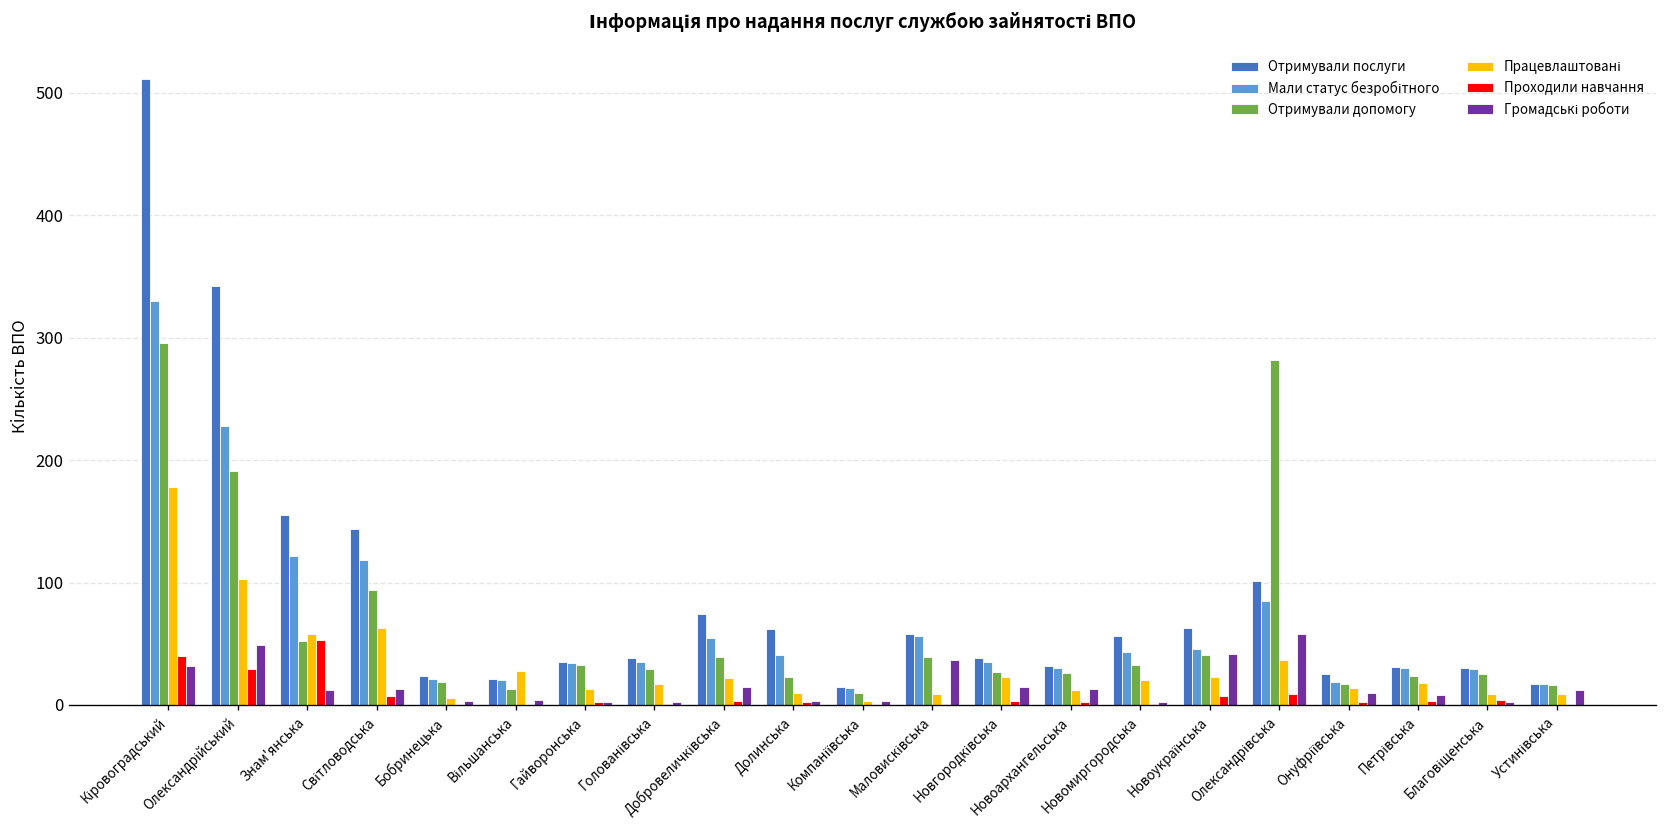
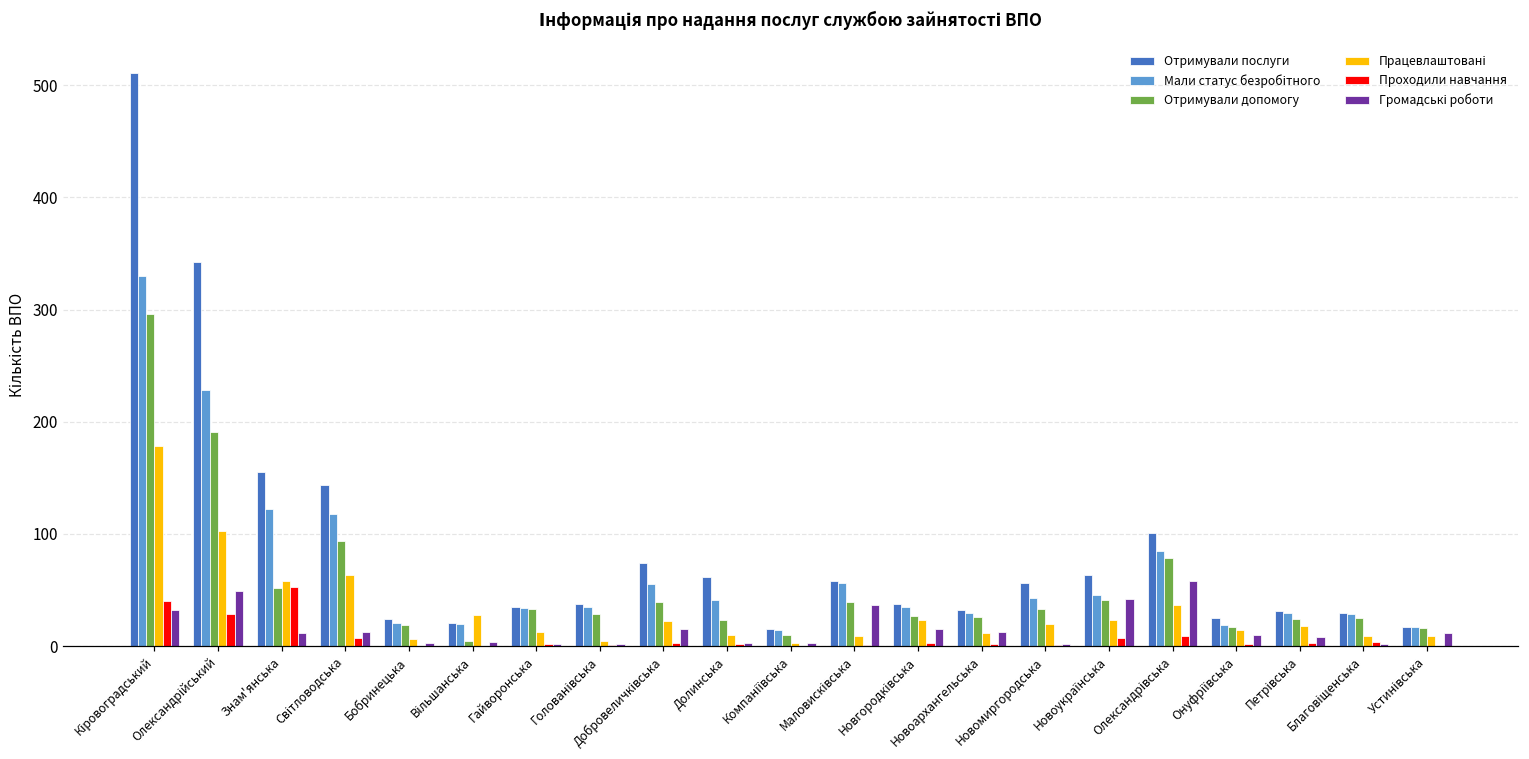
Отримували допомогу, Вільшанська: 13 -> 5
Працевлаштовані, Голованівська: 17 -> 5
Отримували допомогу, Олександрівська: 282 -> 79
